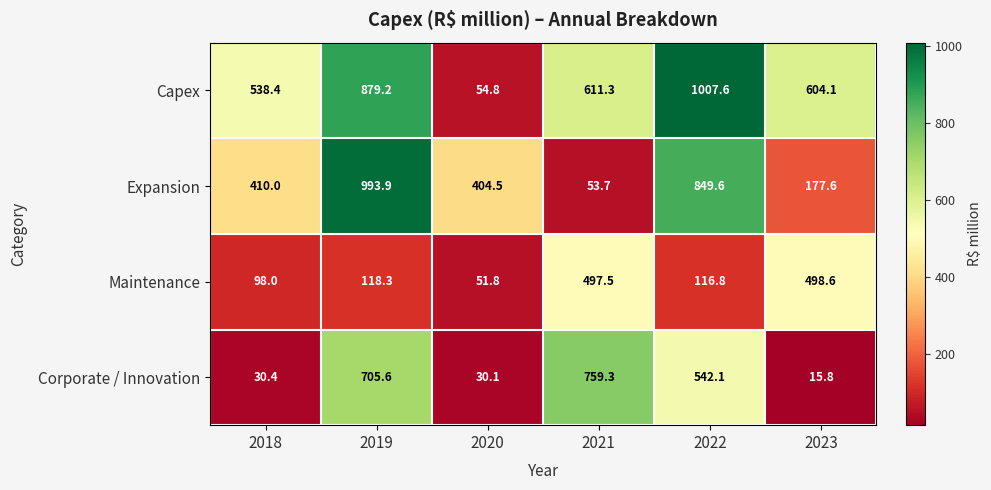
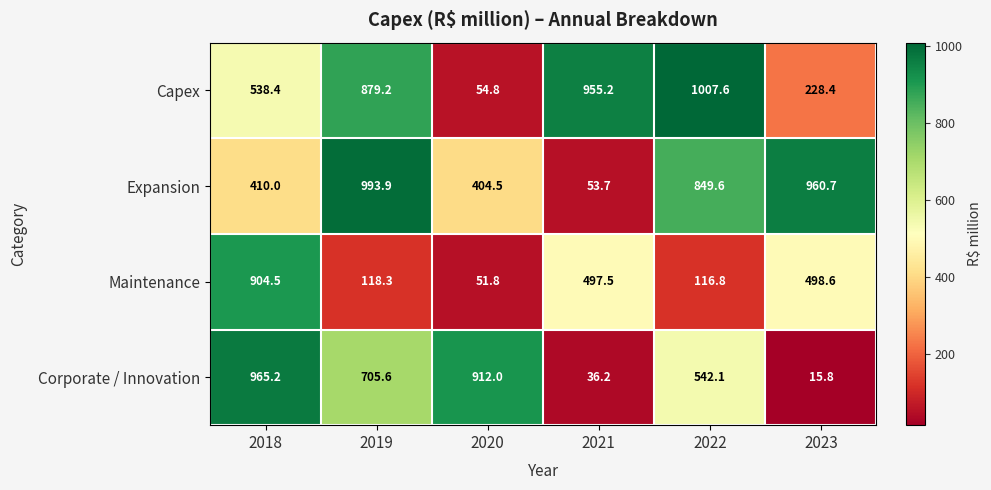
Capex, 2021: 611.3 -> 955.2
Capex, 2023: 604.1 -> 228.4
Expansion, 2023: 177.6 -> 960.7
Maintenance, 2018: 98.0 -> 904.5
Corporate / Innovation, 2018: 30.4 -> 965.2
Corporate / Innovation, 2020: 30.1 -> 912.0
Corporate / Innovation, 2021: 759.3 -> 36.2
